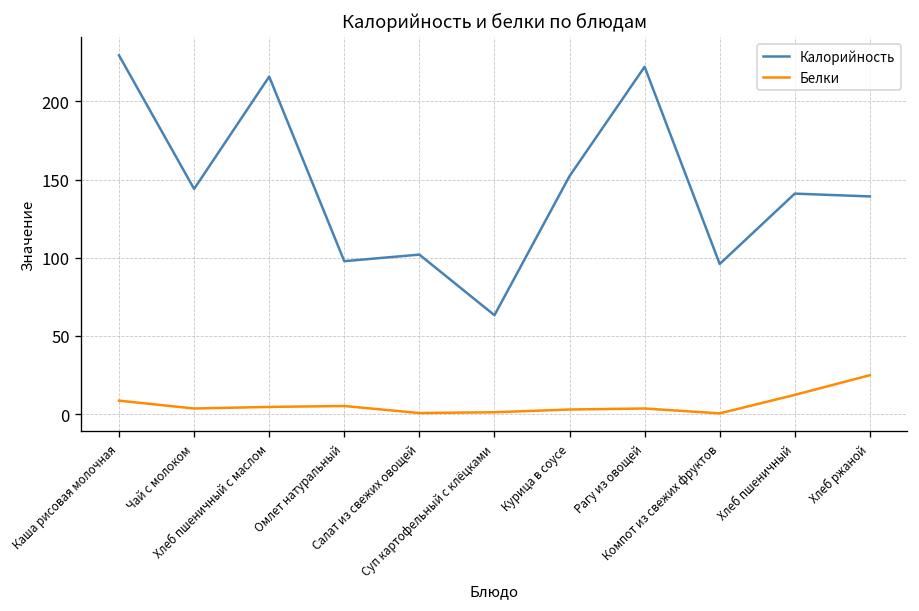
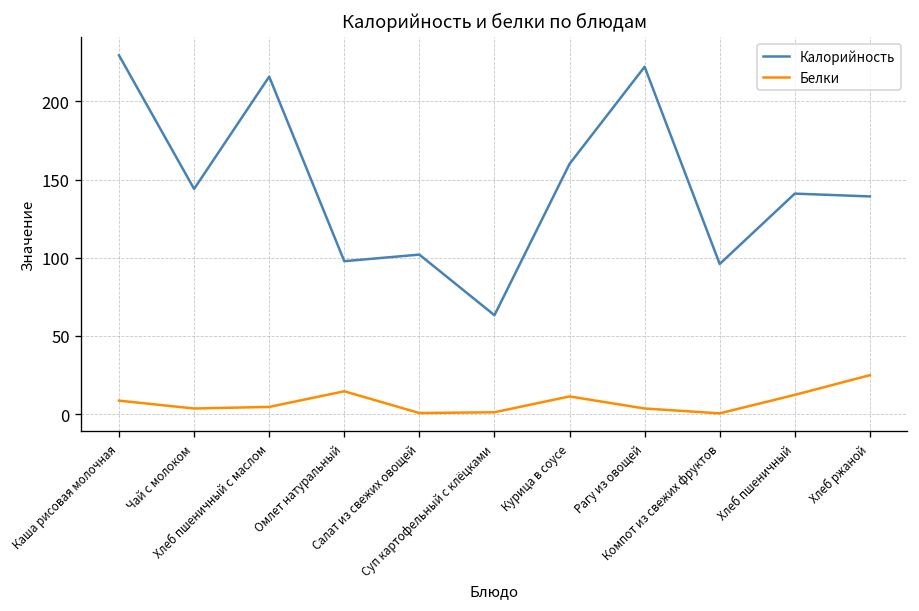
Белки, Омлет натуральный: 5 -> 15
Калорийность, Курица в соусе: 152 -> 160
Белки, Курица в соусе: 3 -> 11
